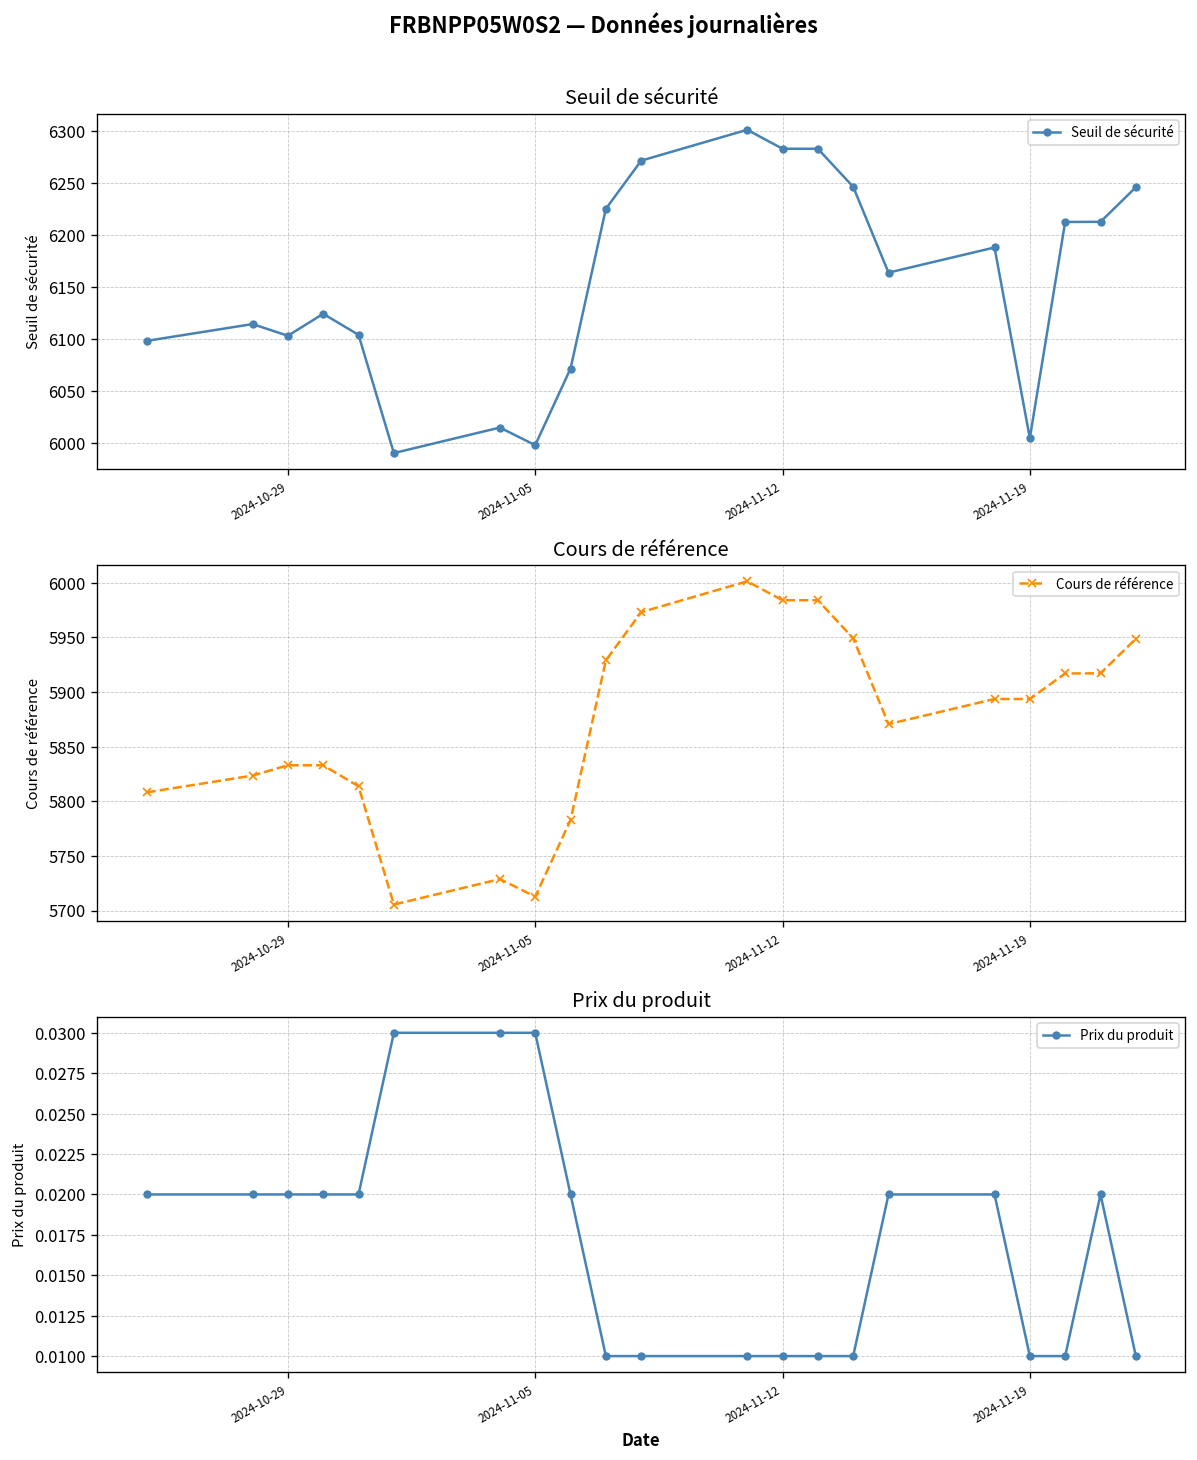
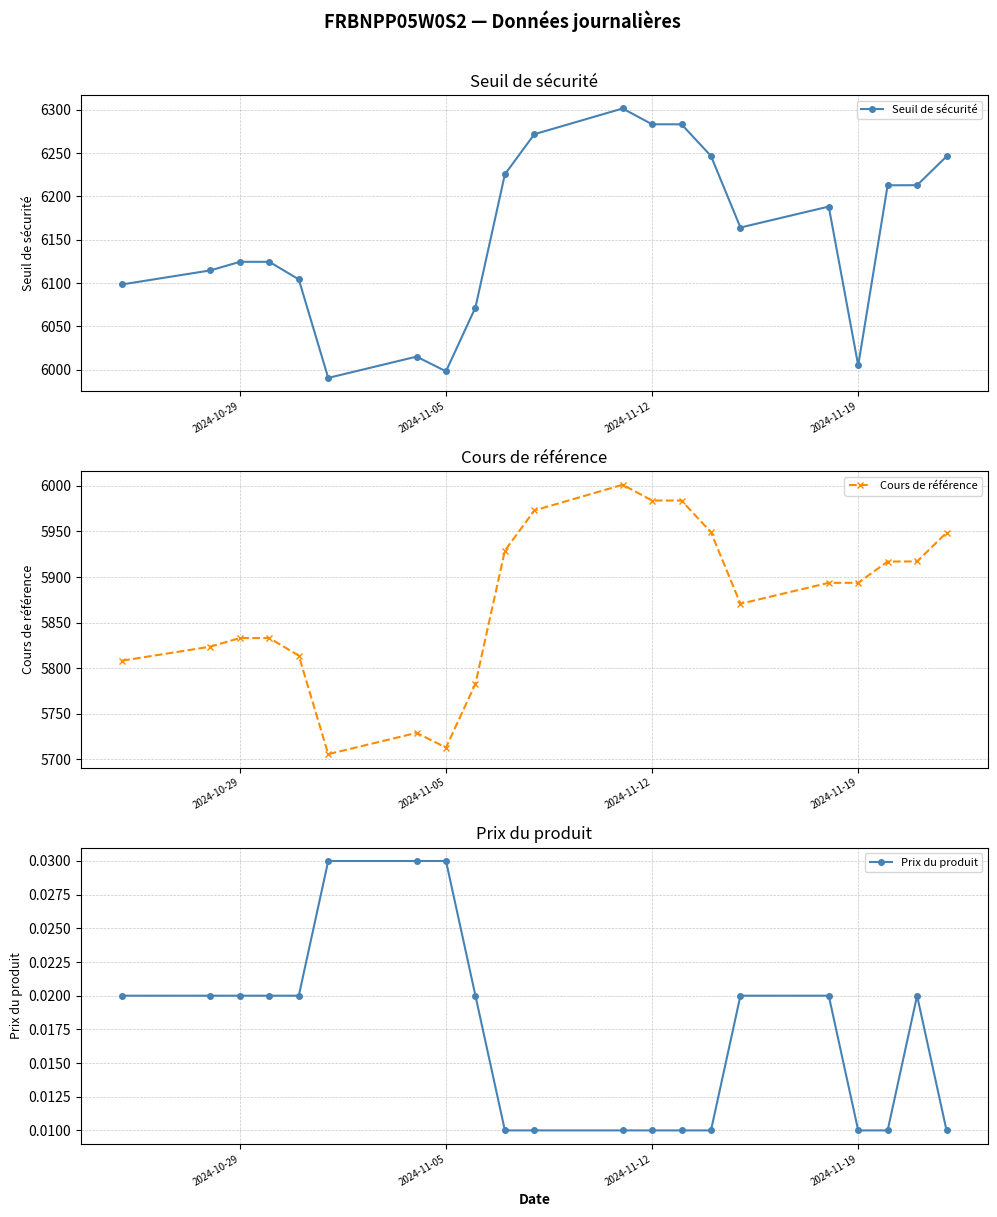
Seuil de sécurité, 2024-10-29: 6100 -> 6120
